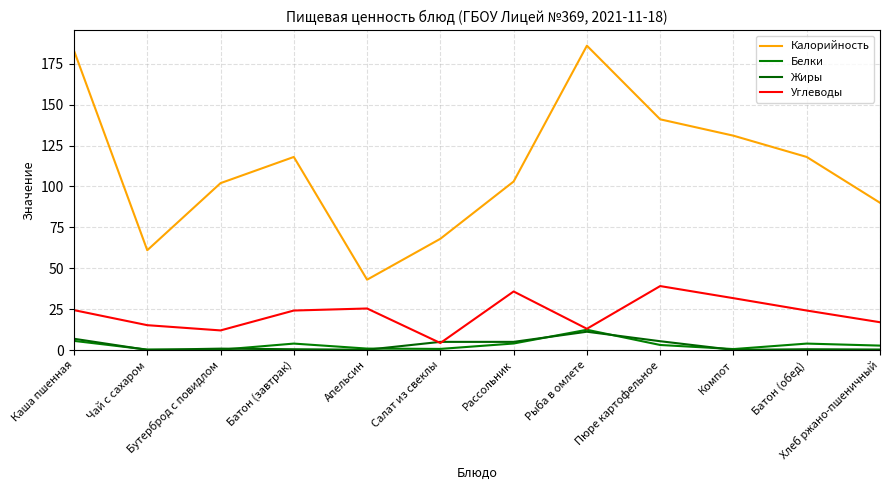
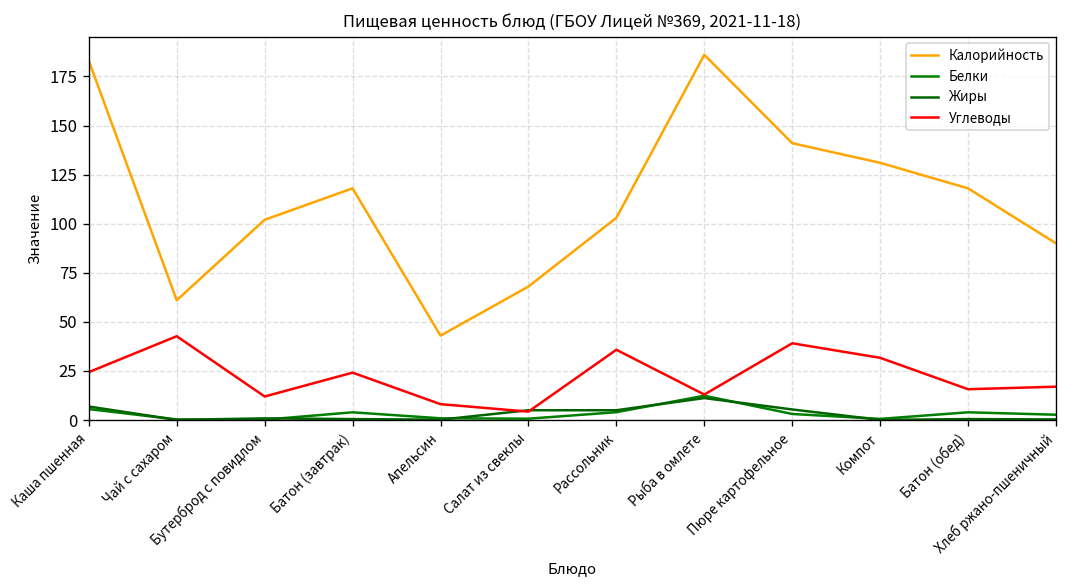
Углеводы, Чай с сахаром: 15 -> 43
Углеводы, Апельсин: 25 -> 8
Углеводы, Батон (обед): 24 -> 16
